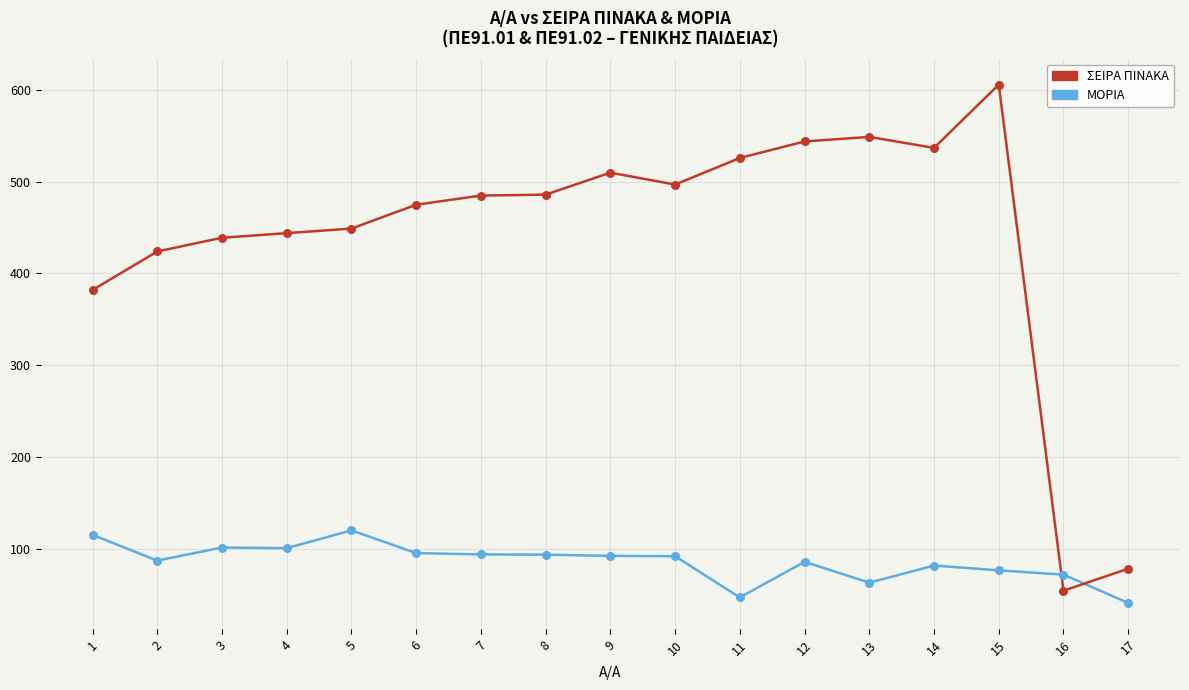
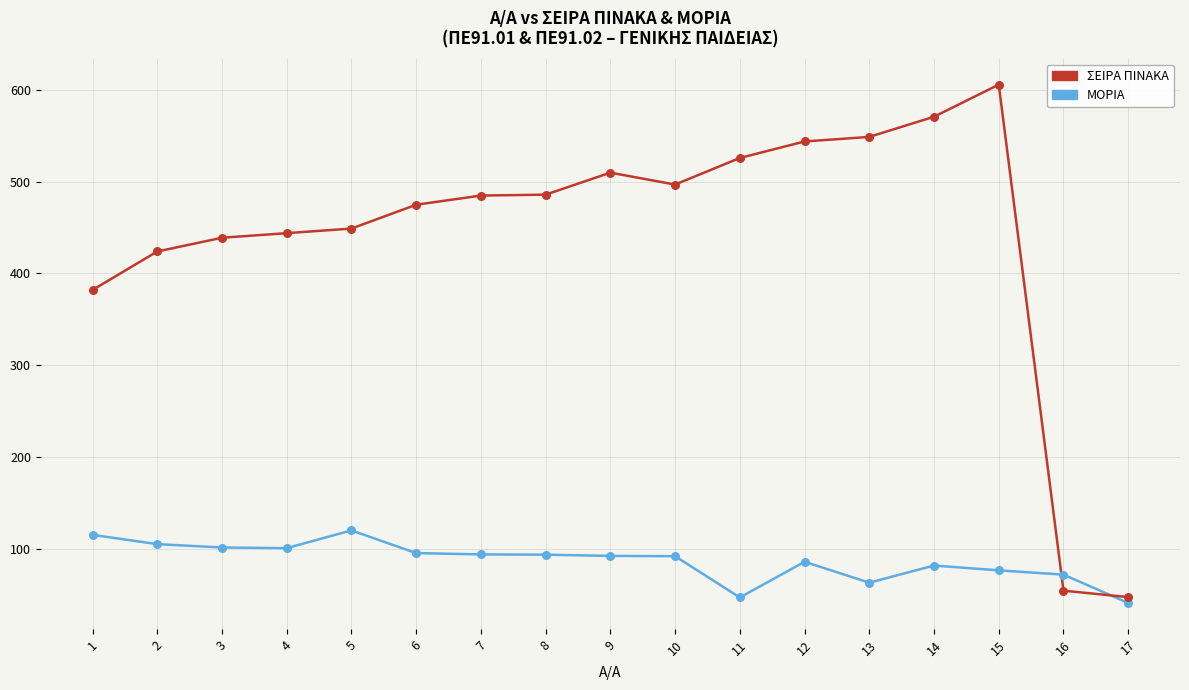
ΜΟΡΙΑ, 2: 90 -> 100
ΣΕΙΡΑ ΠΙΝΑΚΑ, 14: 540 -> 570
ΣΕΙΡΑ ΠΙΝΑΚΑ, 17: 80 -> 50
